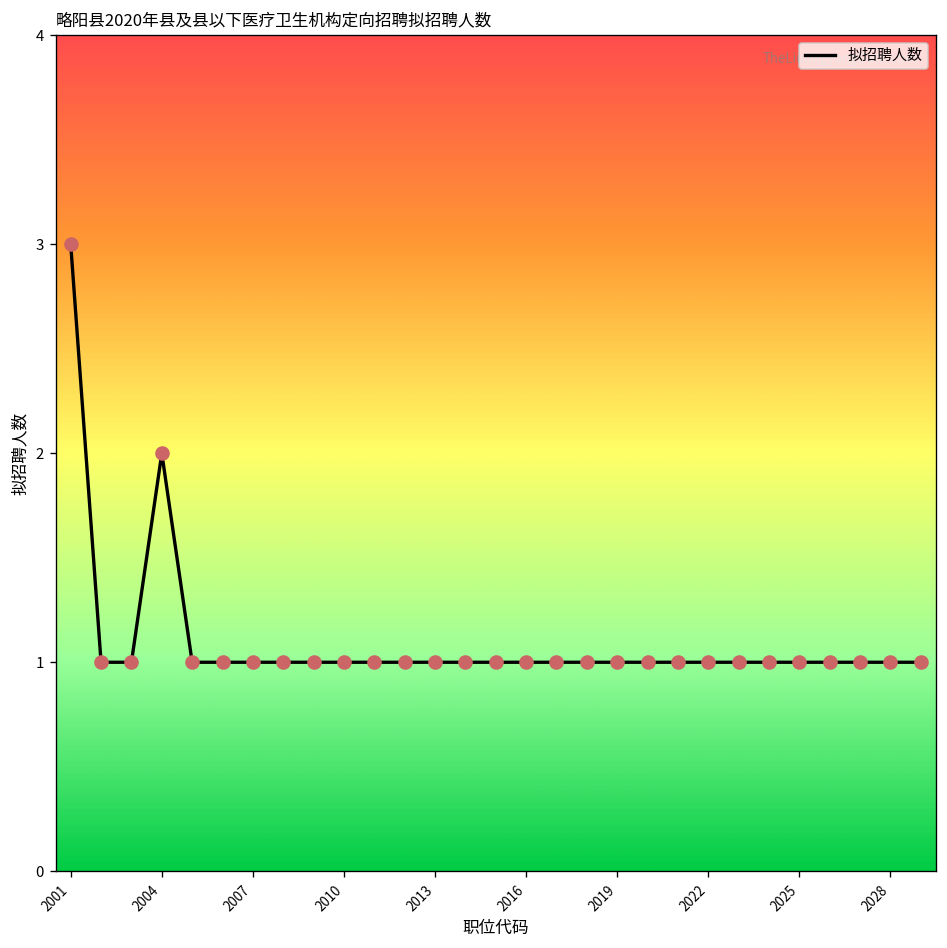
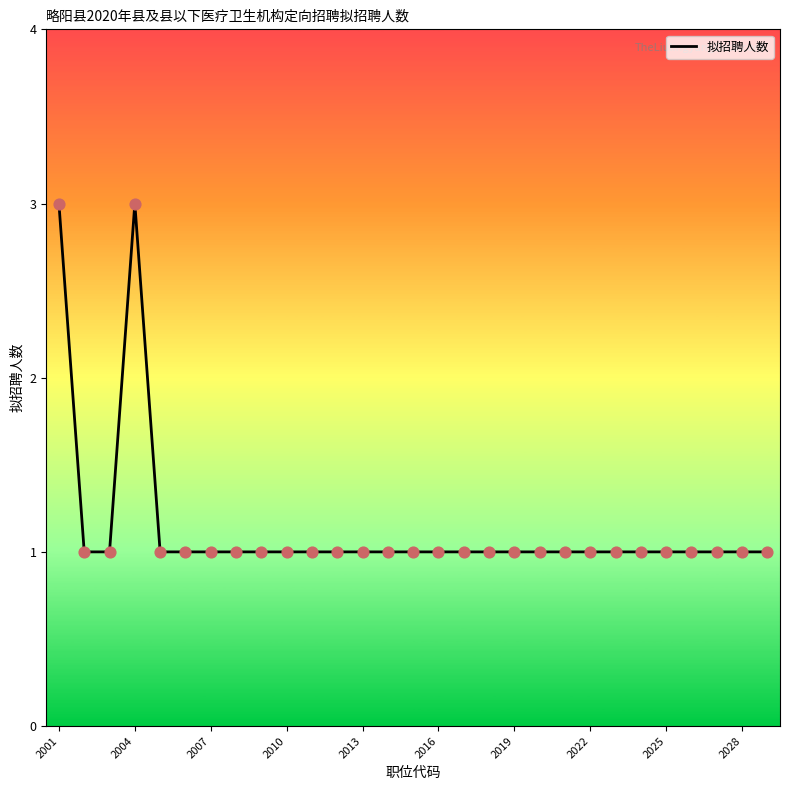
2004: 2 -> 3
